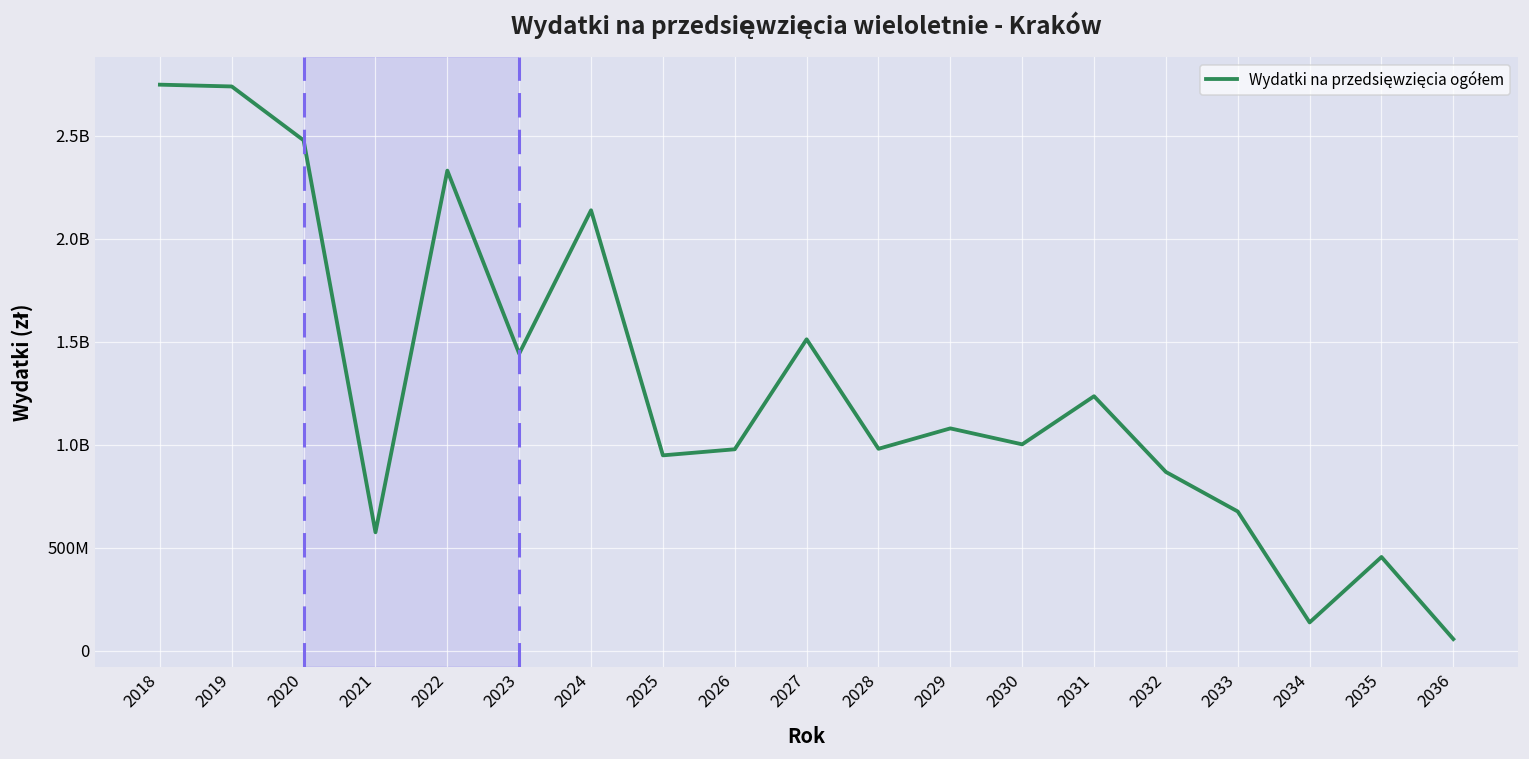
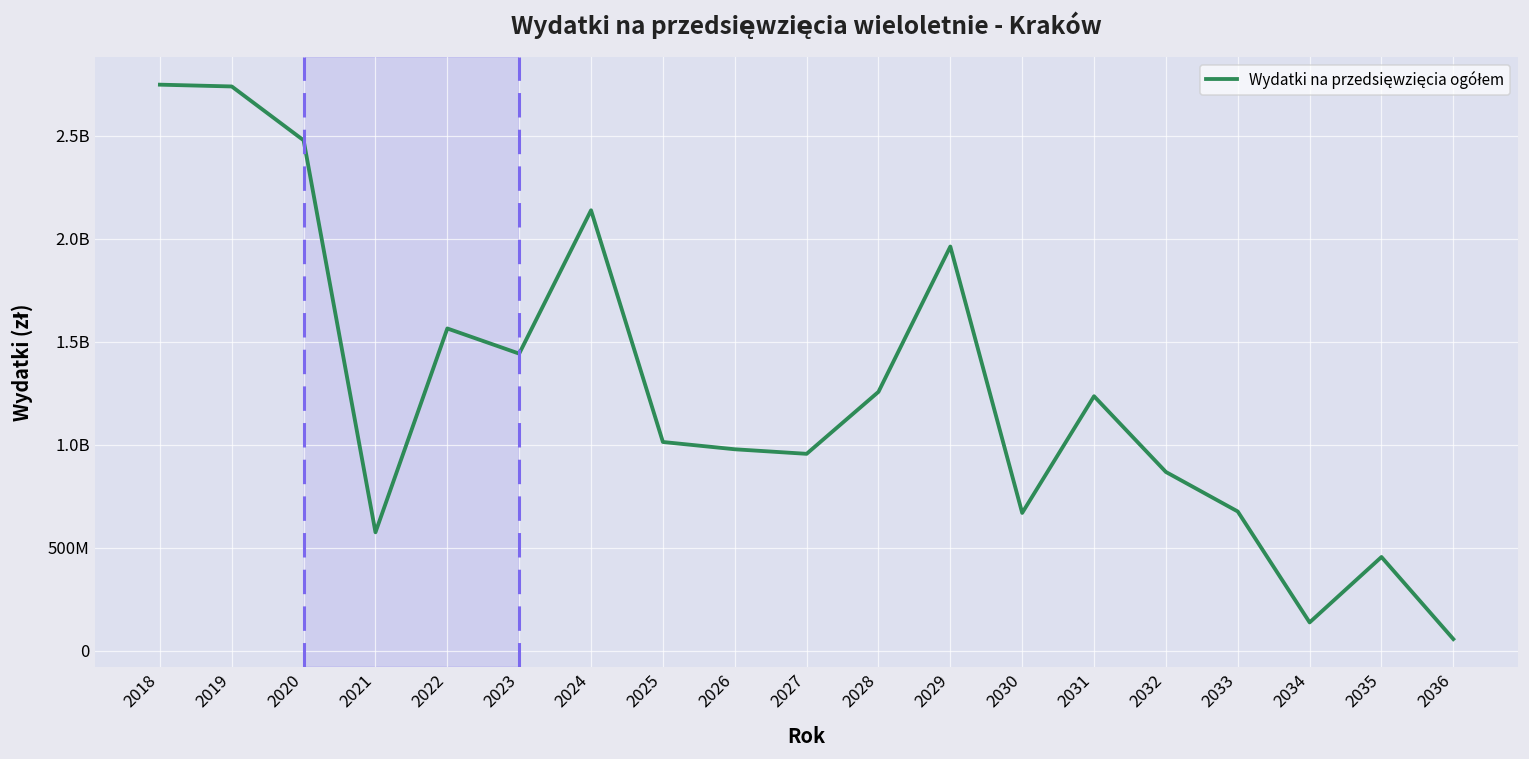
2022: 2330000000 -> 1560000000
2025: 950000000 -> 1010000000
2027: 1510000000 -> 960000000
2028: 980000000 -> 1260000000
2029: 1080000000 -> 1960000000
2030: 1000000000 -> 670000000
